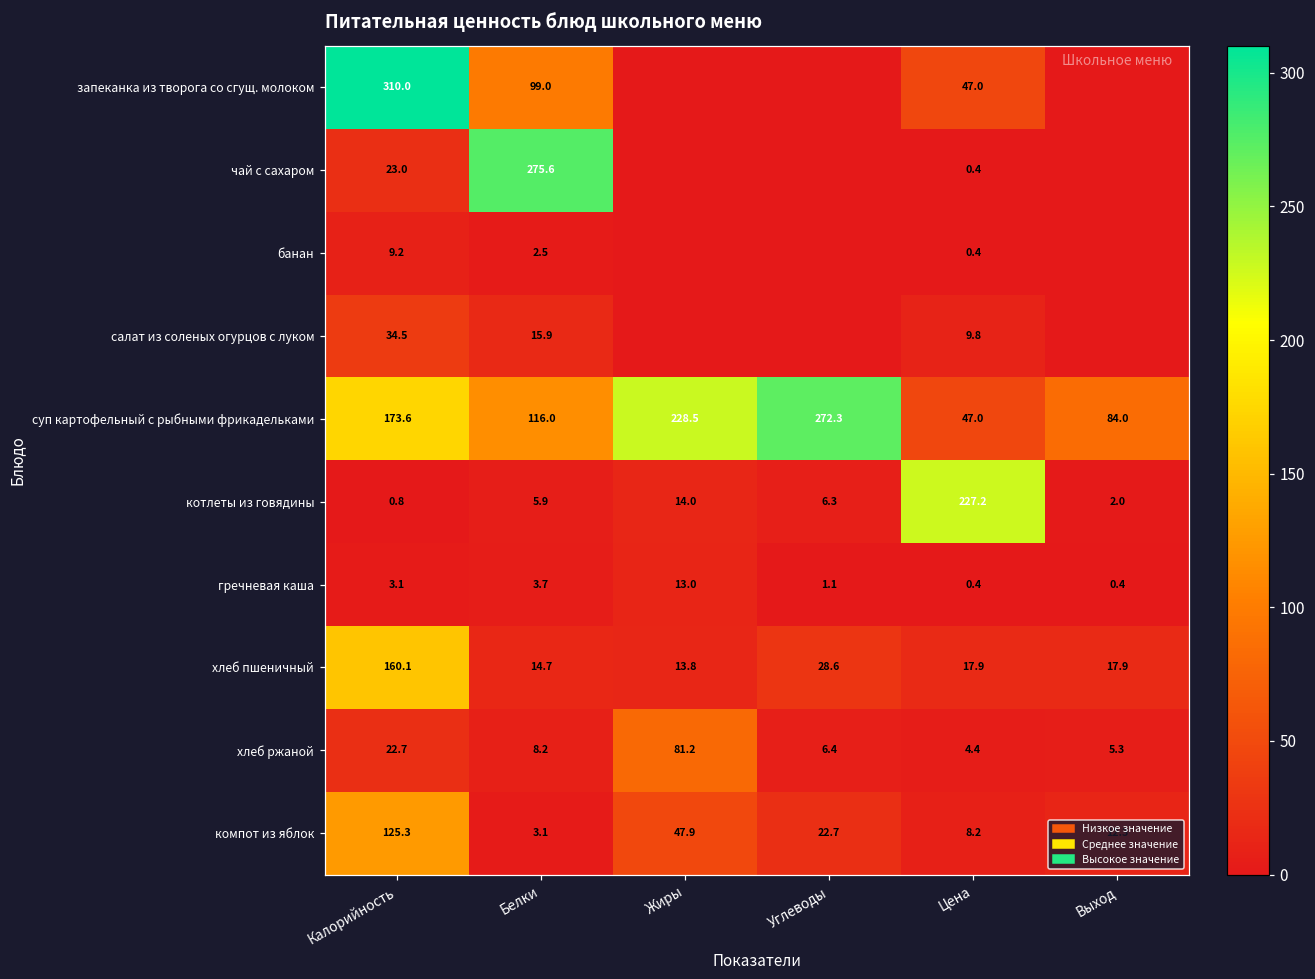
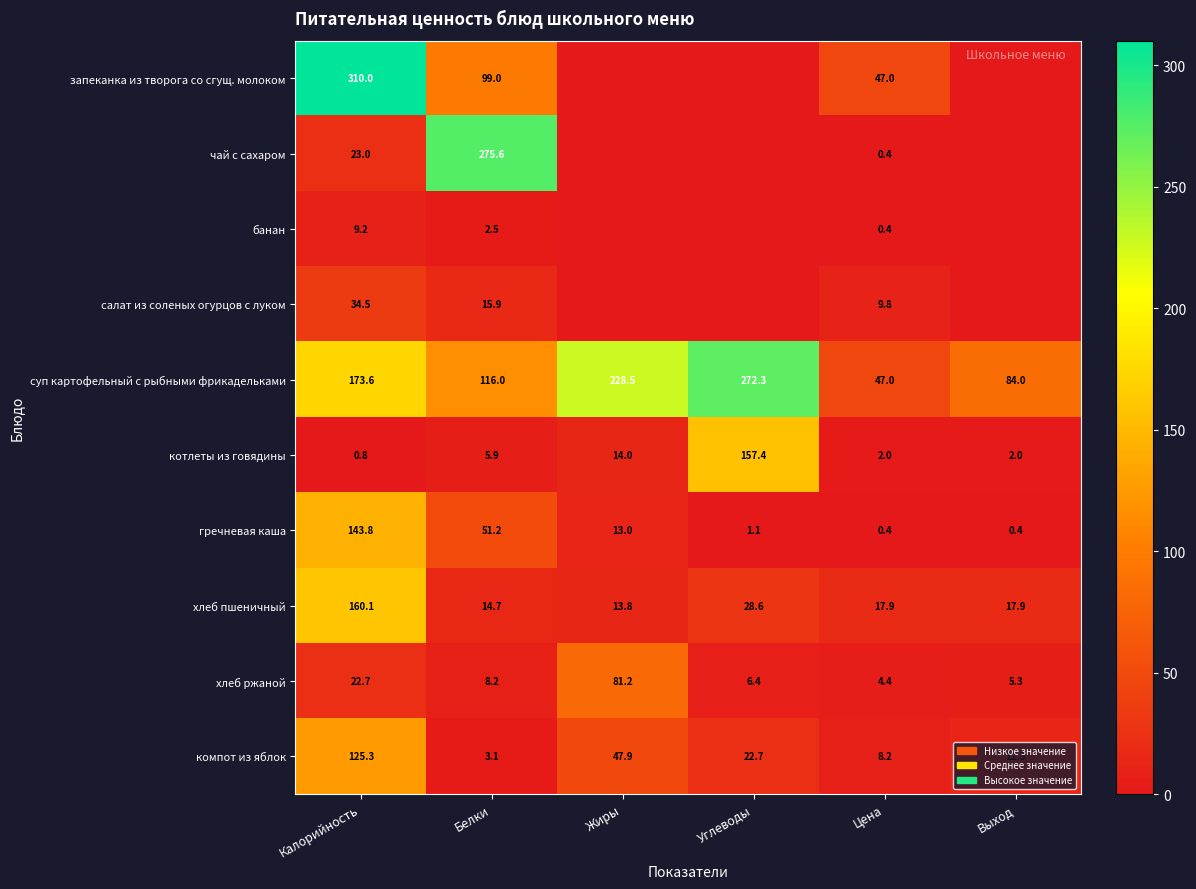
котлеты из говядины, Углеводы: 6.3 -> 157.4
котлеты из говядины, Цена: 227.2 -> 2.0
гречневая каша, Калорийность: 3.1 -> 143.8
гречневая каша, Белки: 3.7 -> 51.2
